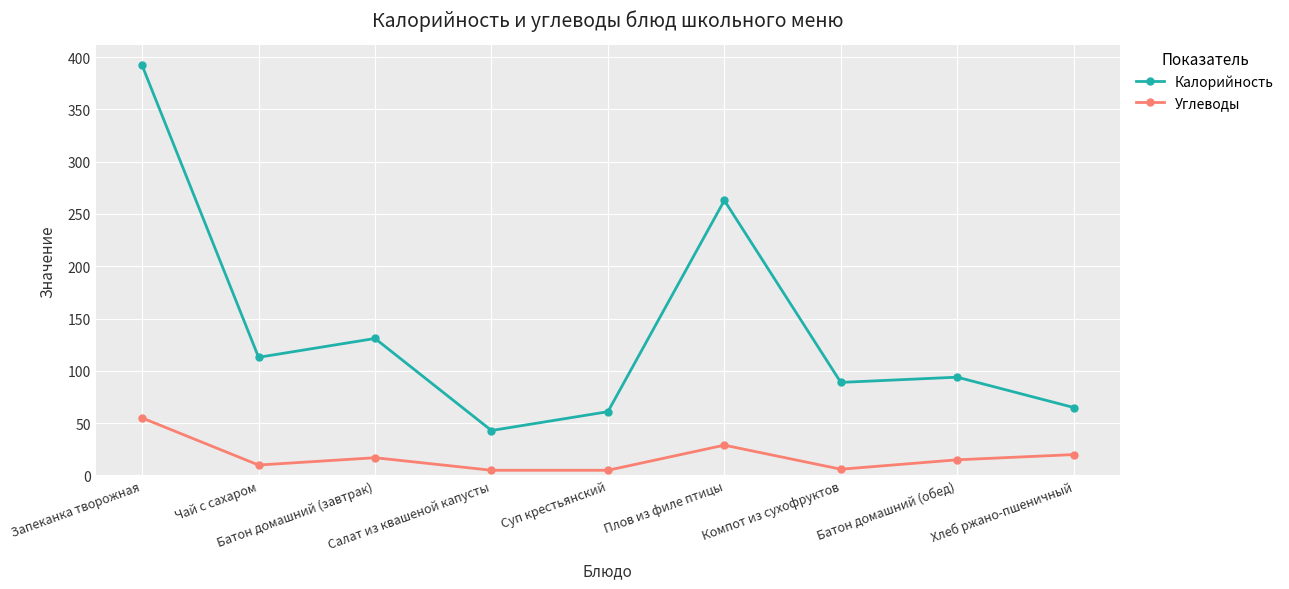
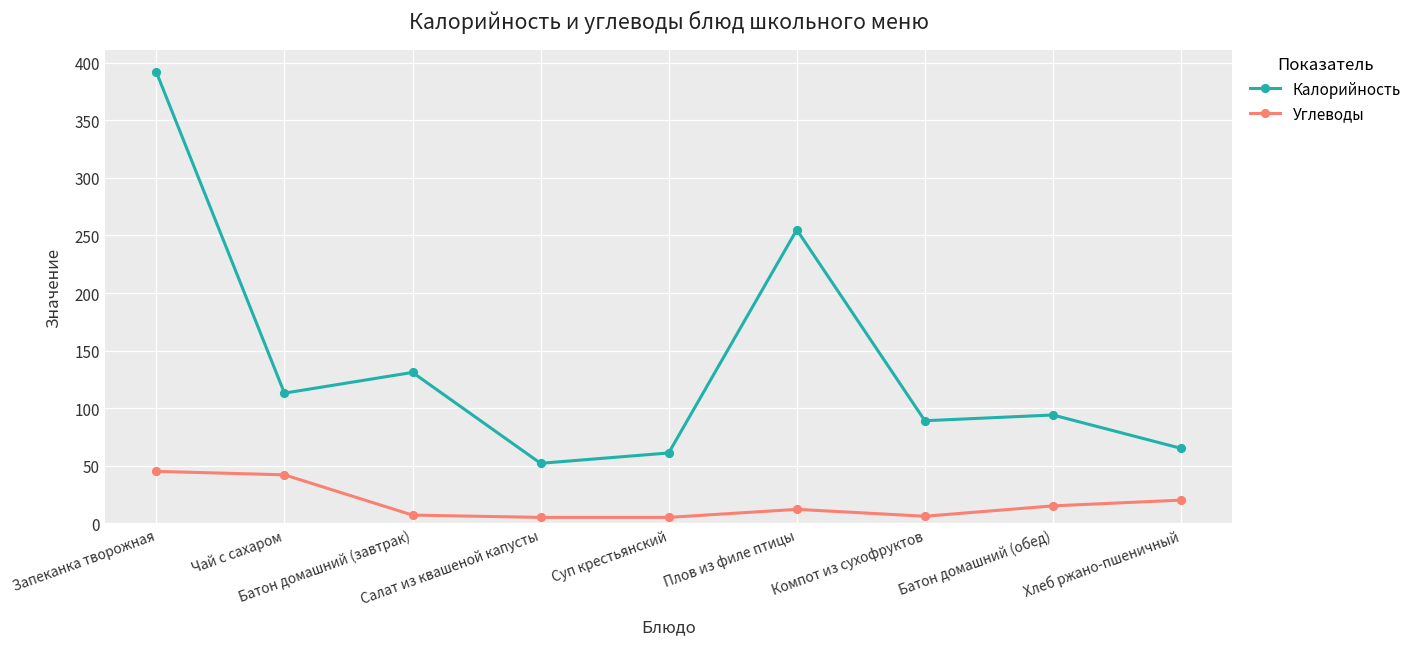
Углеводы, Запеканка творожная: 55 -> 45
Углеводы, Чай с сахаром: 10 -> 42
Углеводы, Батон домашний (завтрак): 17 -> 7
Калорийность, Салат из квашеной капусты: 43 -> 52
Калорийность, Плов из филе птицы: 263 -> 255
Углеводы, Плов из филе птицы: 29 -> 12
